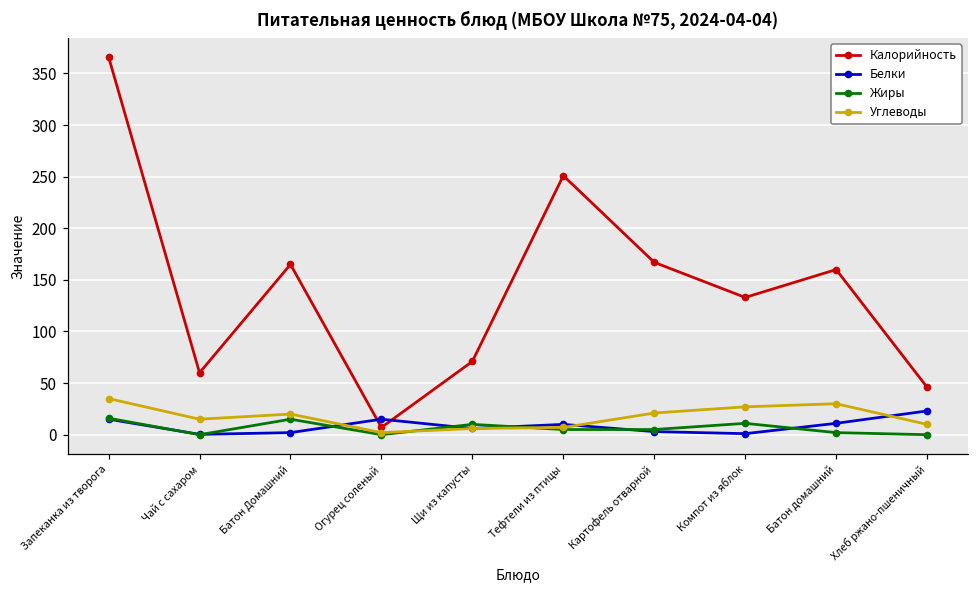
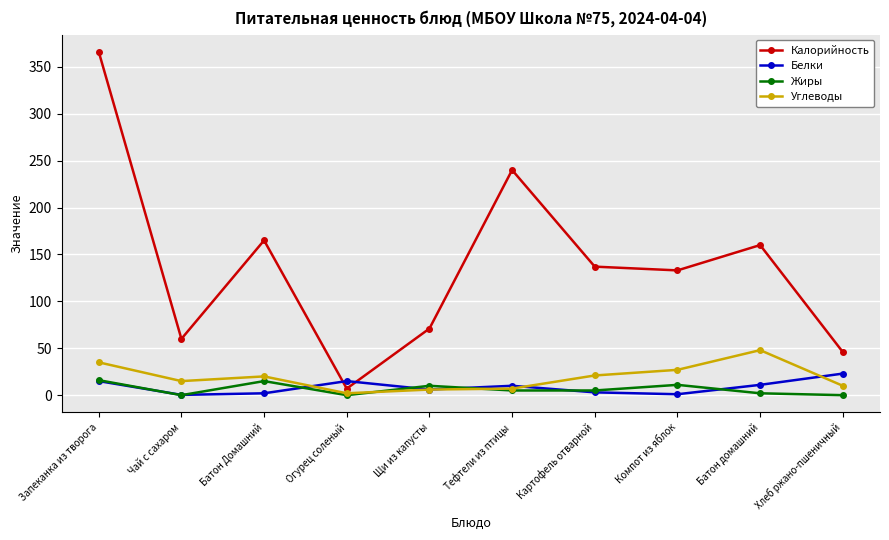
Калорийность, Тефтели из птицы: 250 -> 240
Калорийность, Картофель отварной: 170 -> 140
Углеводы, Батон домашний: 30 -> 50
